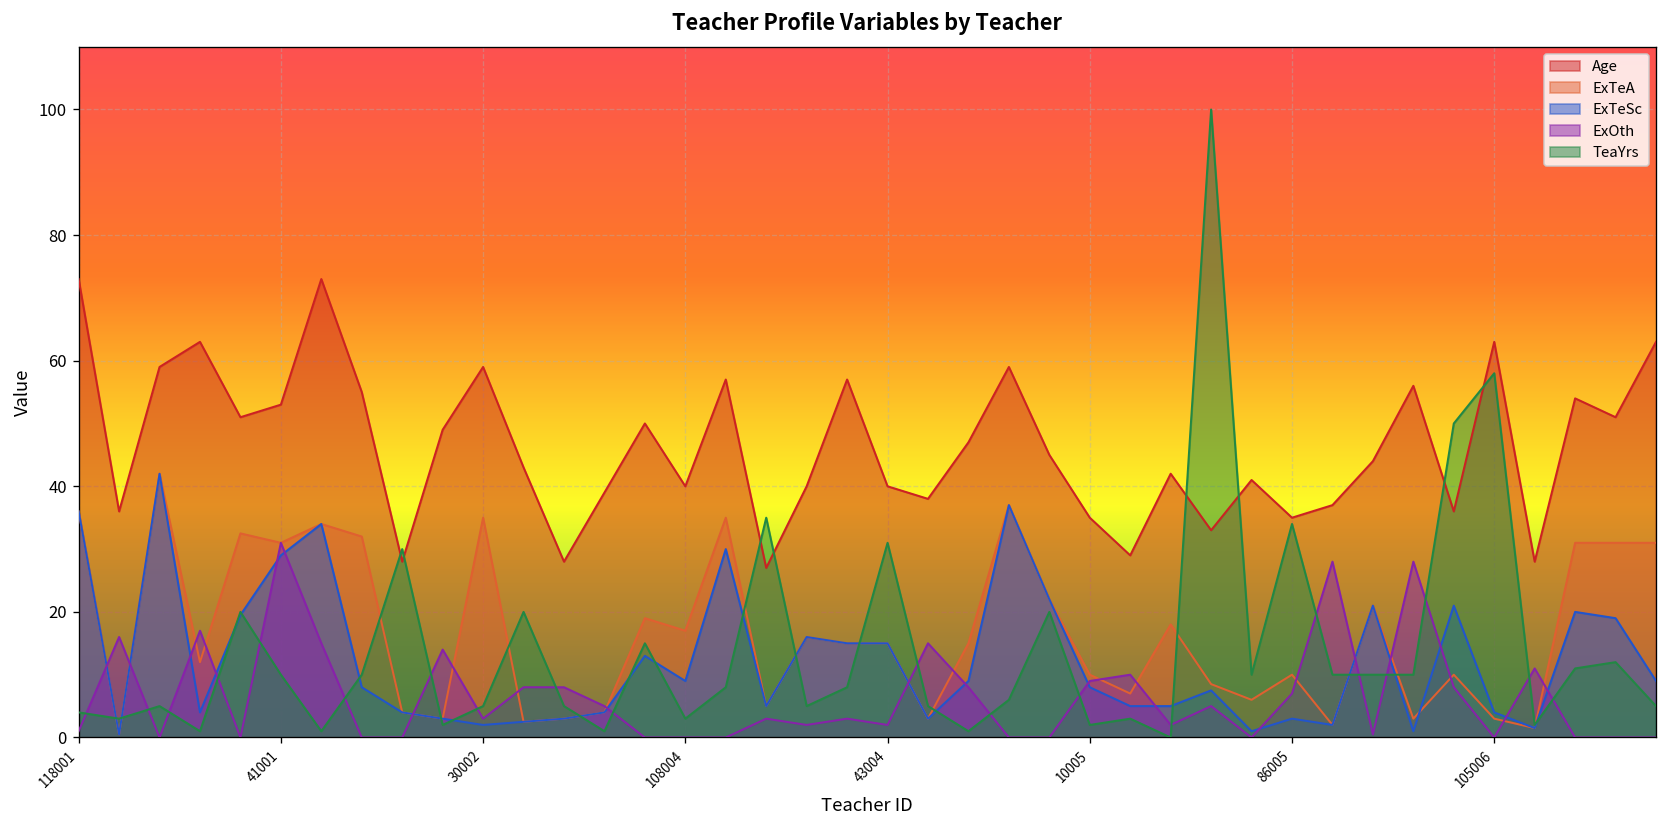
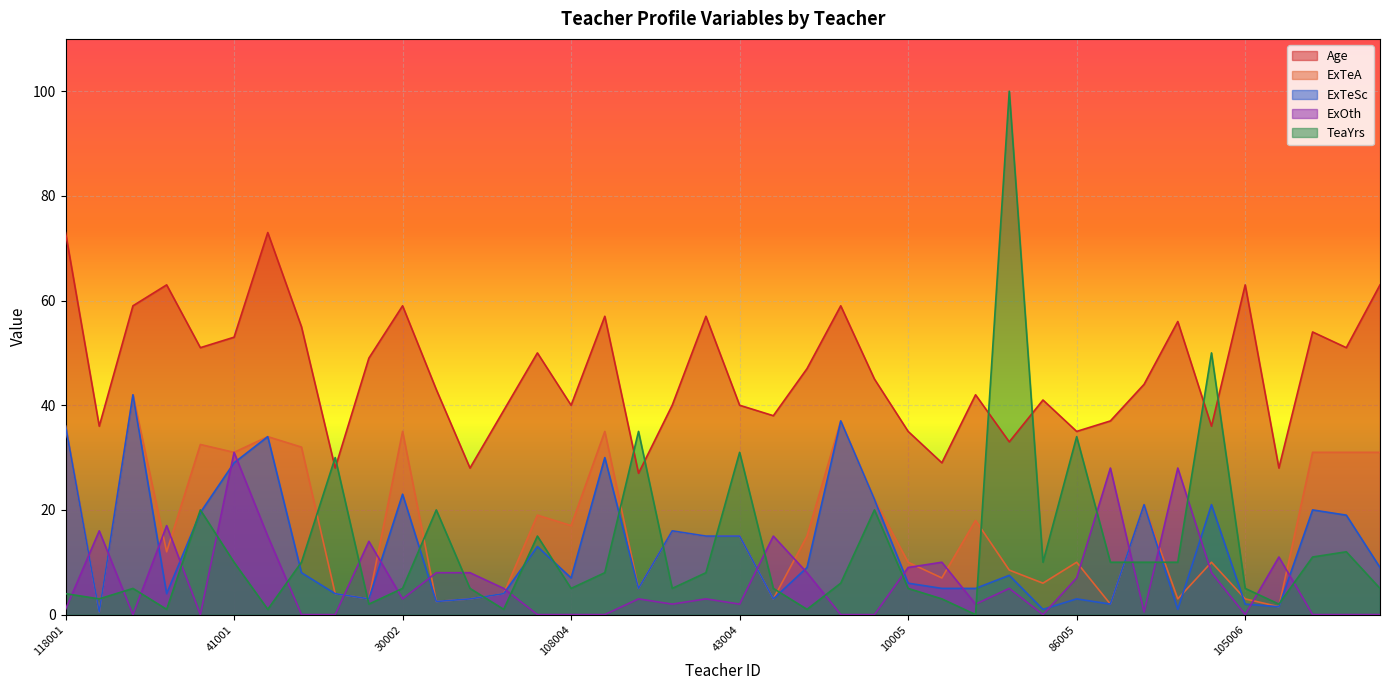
ExTeSc, 30002: 2 -> 23
ExTeSc, 108004: 9 -> 7
TeaYrs, 108004: 3 -> 5
ExTeSc, 10005: 8 -> 6
TeaYrs, 10005: 2 -> 5
ExTeSc, 105006: 4 -> 2
TeaYrs, 105006: 58 -> 5
